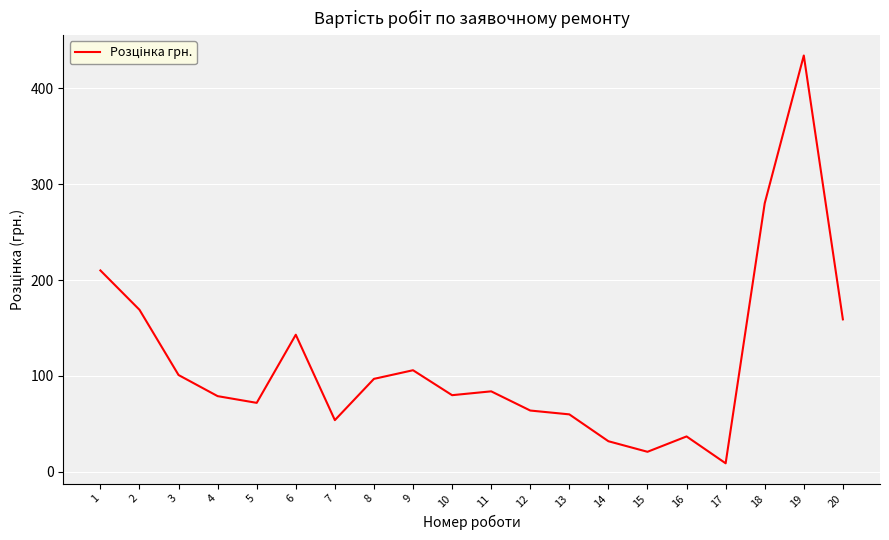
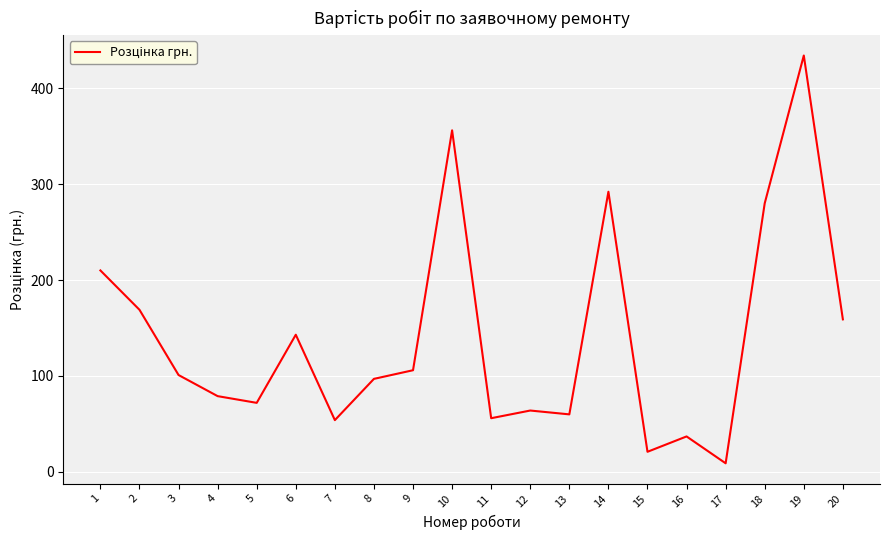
10: 80 -> 360
11: 80 -> 60
14: 30 -> 290
